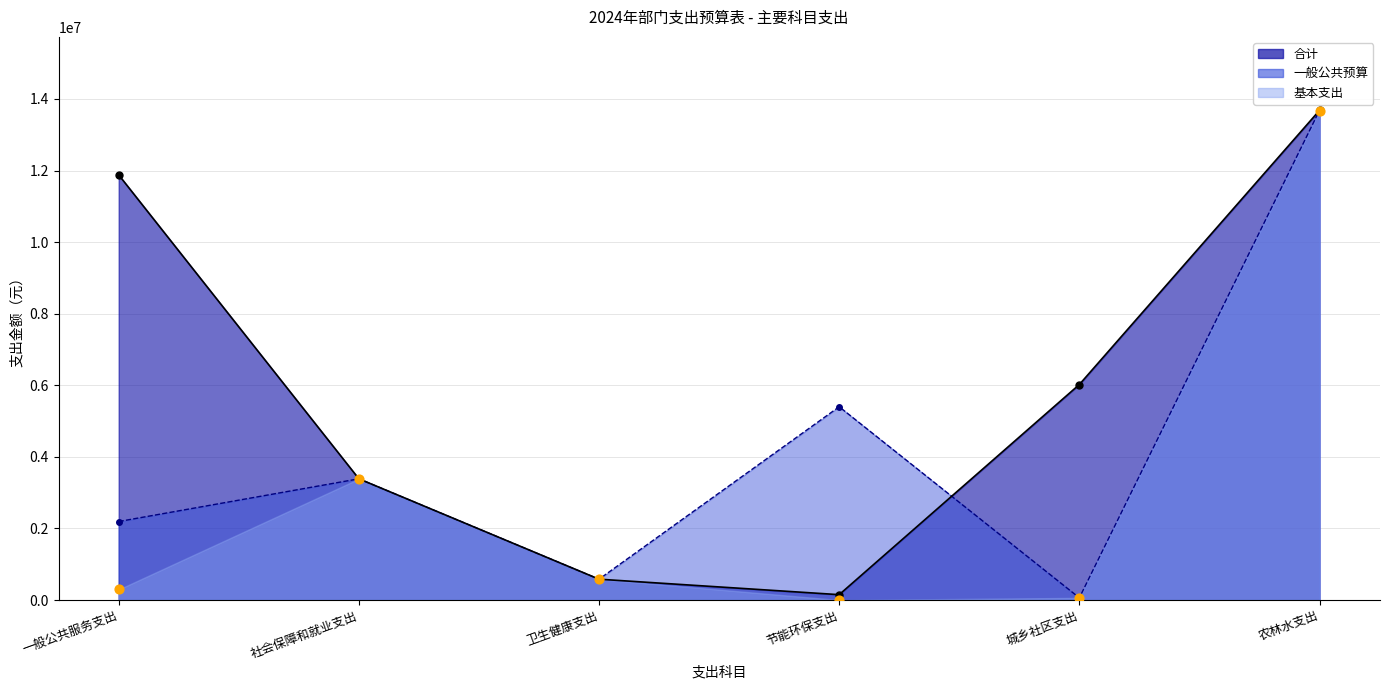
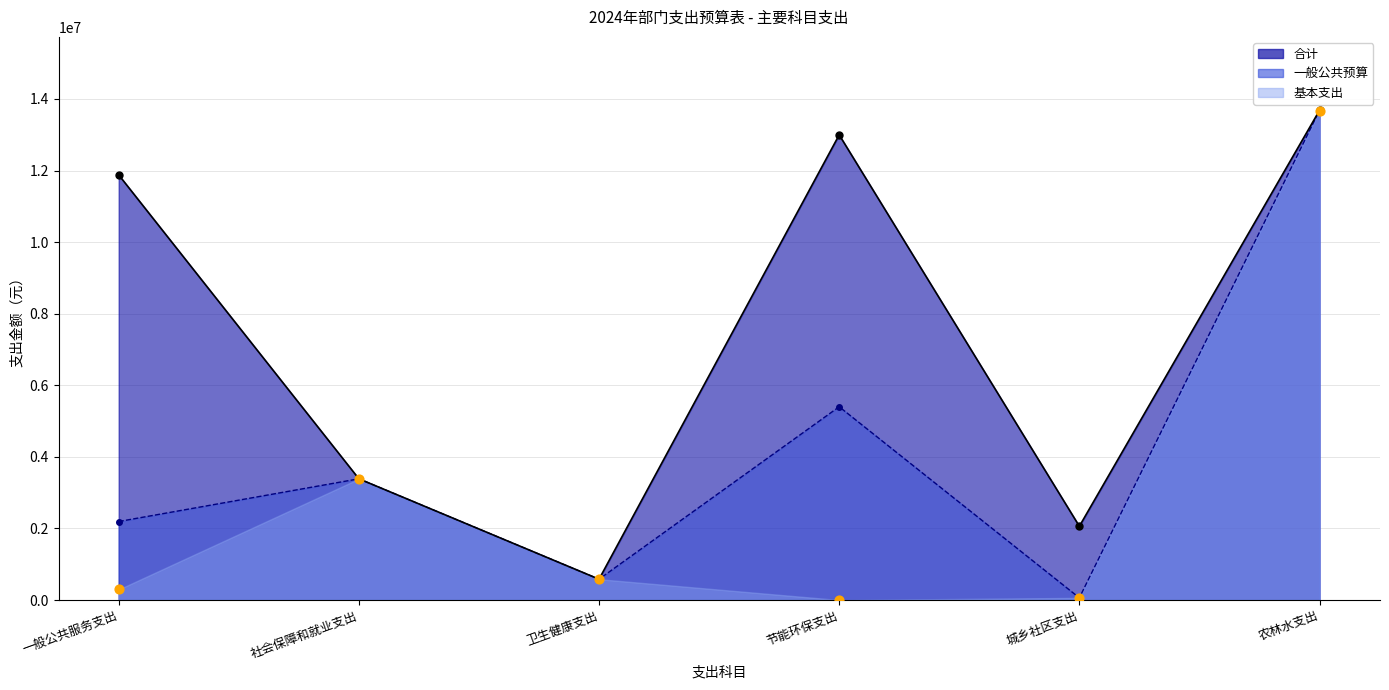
合计, 节能环保支出: 200000 -> 13000000
合计, 城乡社区支出: 6000000 -> 2100000
